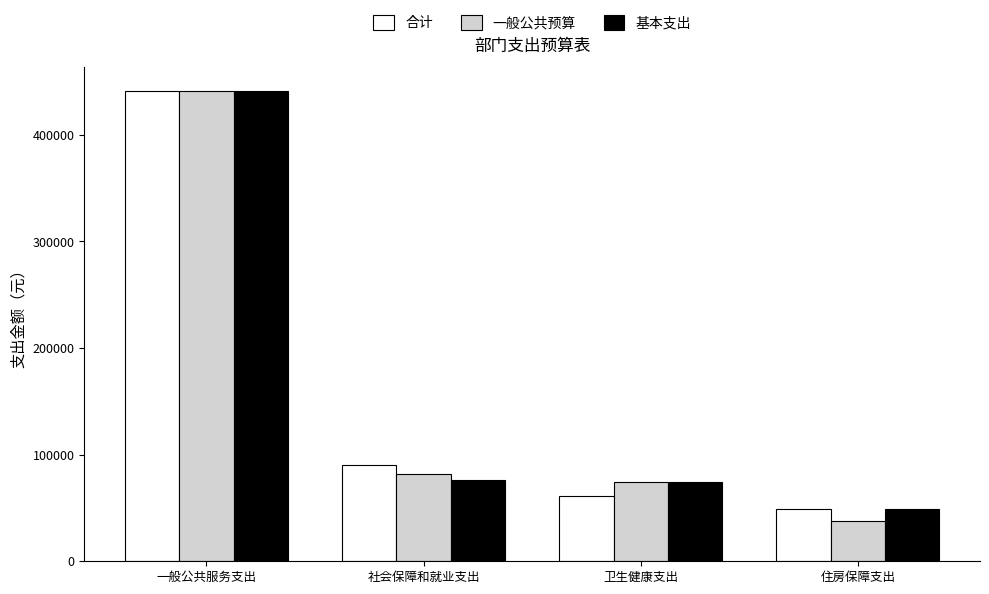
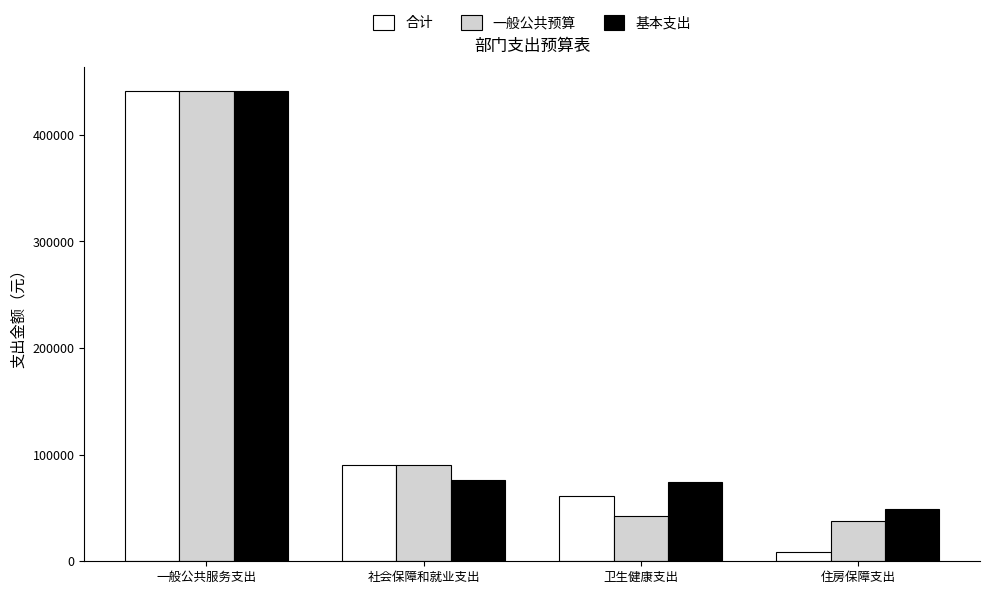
一般公共预算, 社会保障和就业支出: 82000 -> 91000
一般公共预算, 卫生健康支出: 74000 -> 42000
合计, 住房保障支出: 49000 -> 9000
